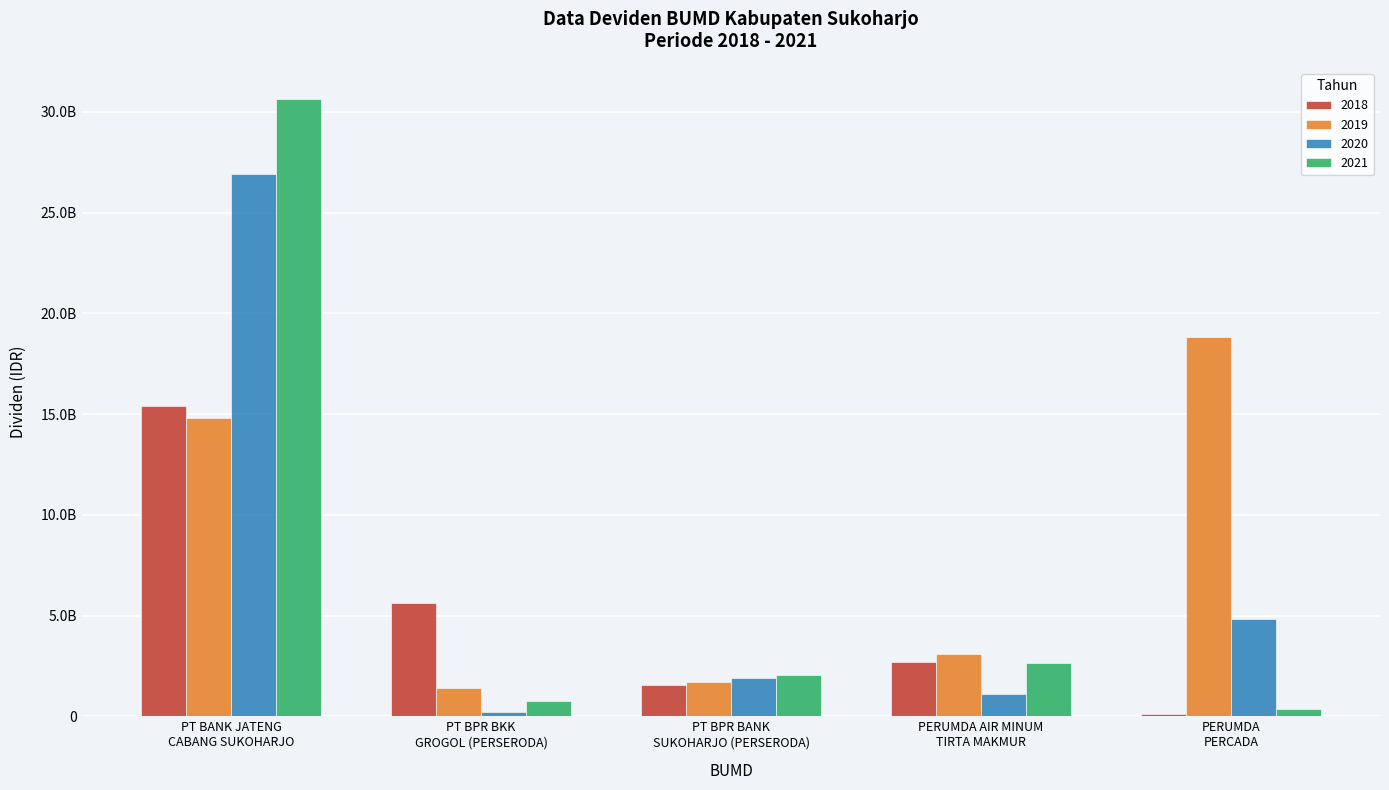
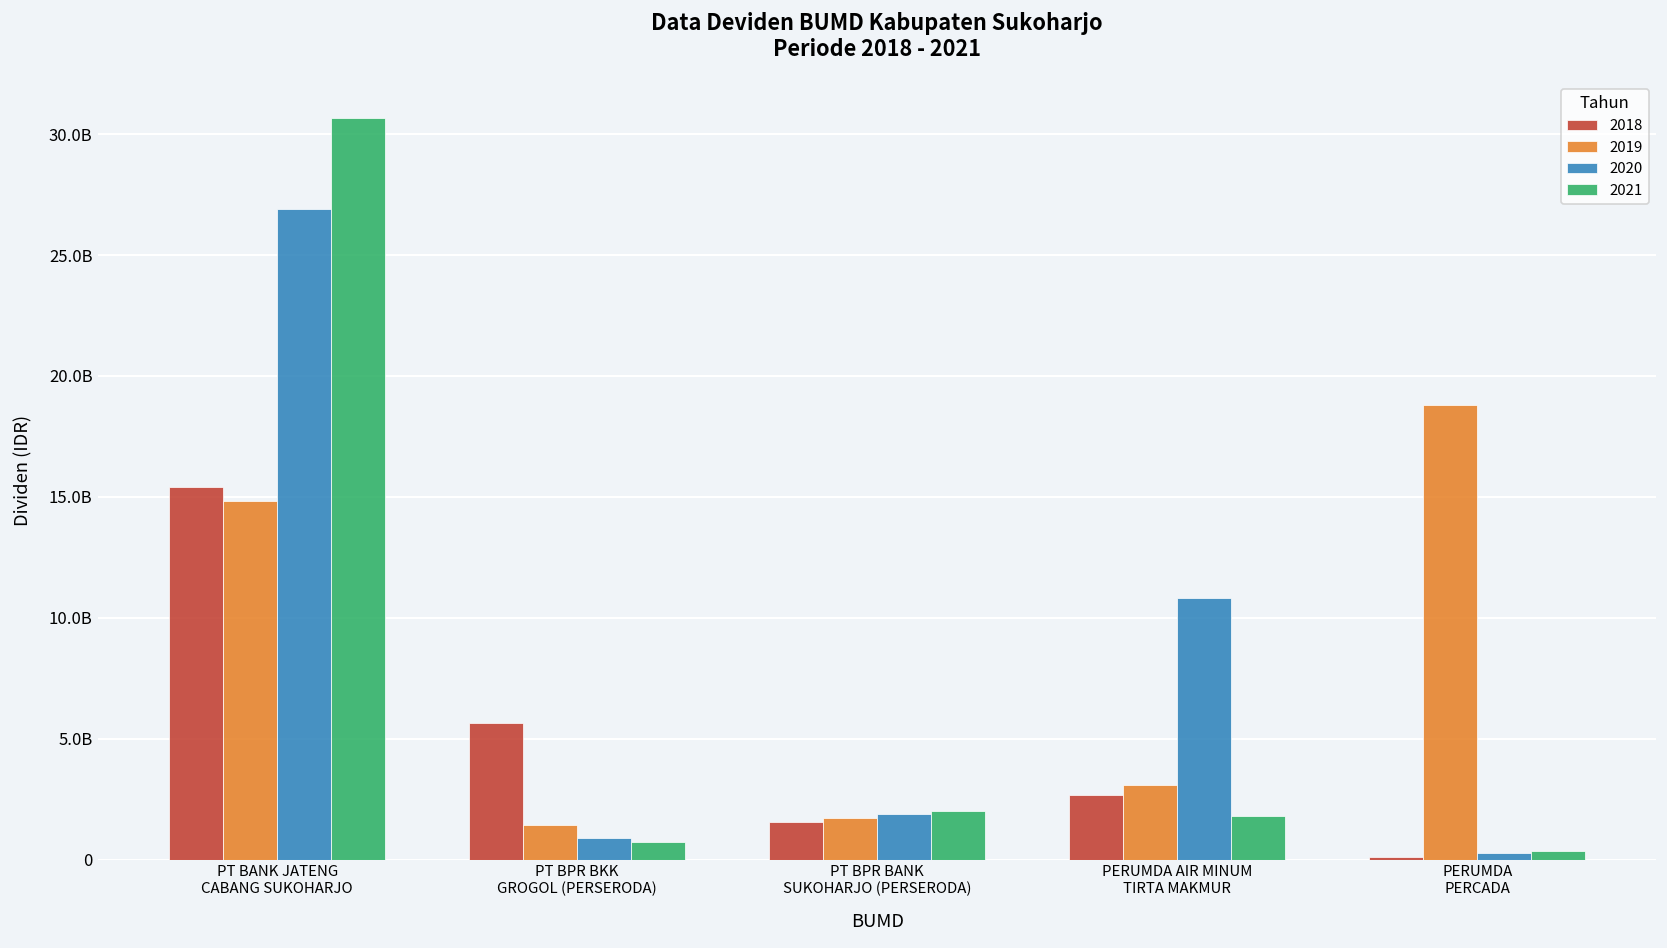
2020, PT BPR BKK GROGOL (PERSERODA): 200000000 -> 900000000
2020, PERUMDA AIR MINUM TIRTA MAKMUR: 1100000000 -> 10800000000
2021, PERUMDA AIR MINUM TIRTA MAKMUR: 2600000000 -> 1800000000
2020, PERUMDA PERCADA: 4800000000 -> 300000000
